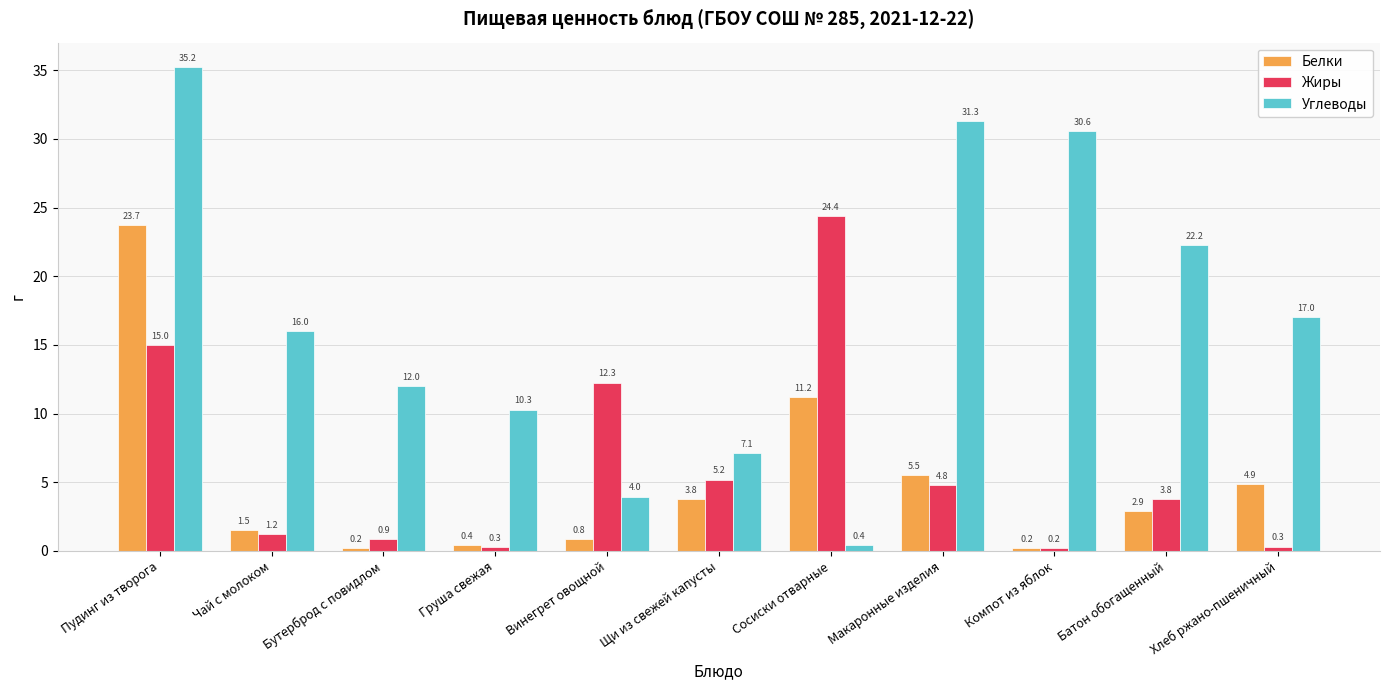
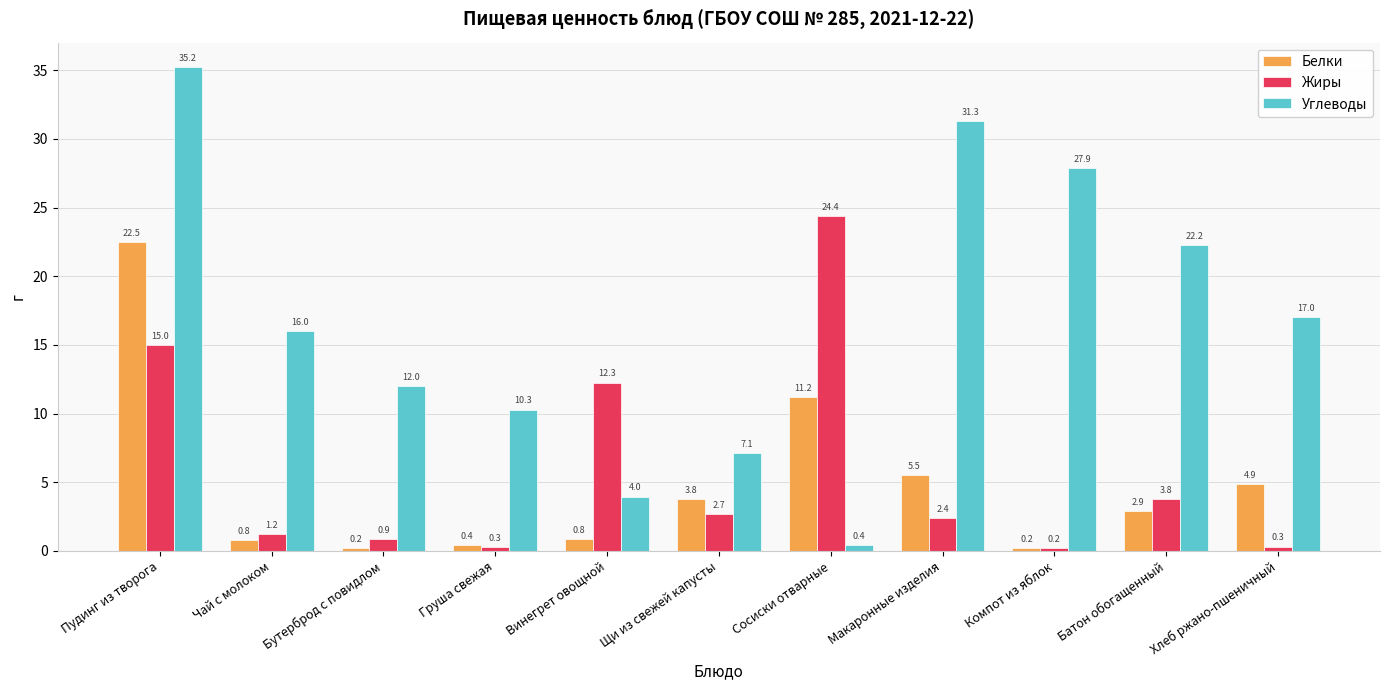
Белки, Пудинг из творога: 23.7 -> 22.5
Белки, Чай с молоком: 1.5 -> 0.8
Жиры, Щи из свежей капусты: 5.2 -> 2.7
Жиры, Макаронные изделия: 4.8 -> 2.4
Углеводы, Компот из яблок: 30.6 -> 27.9
